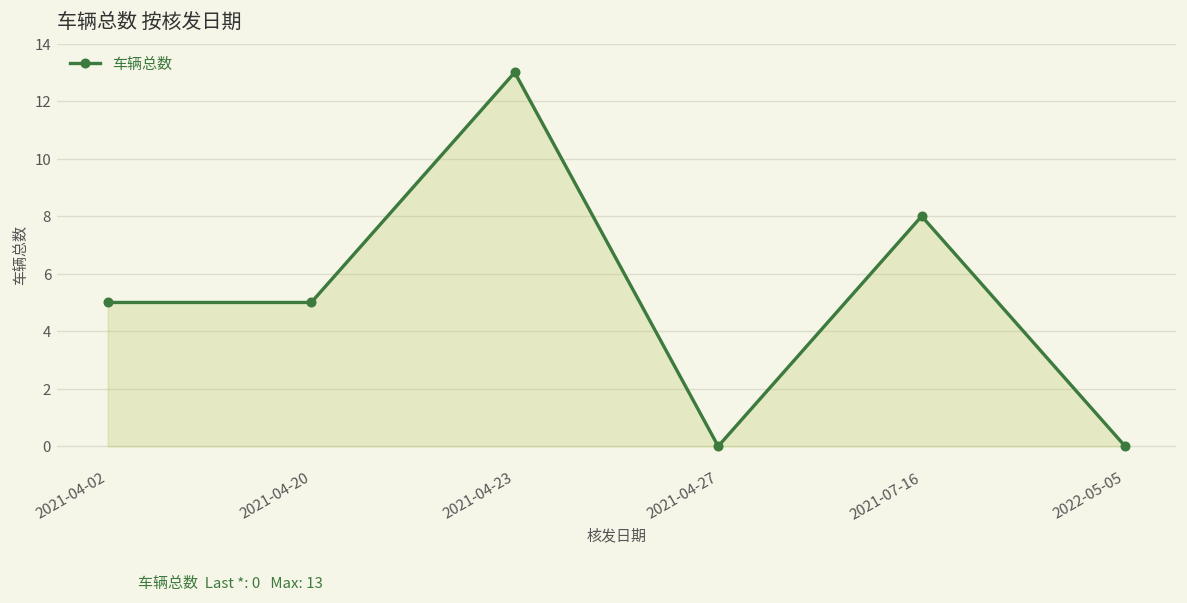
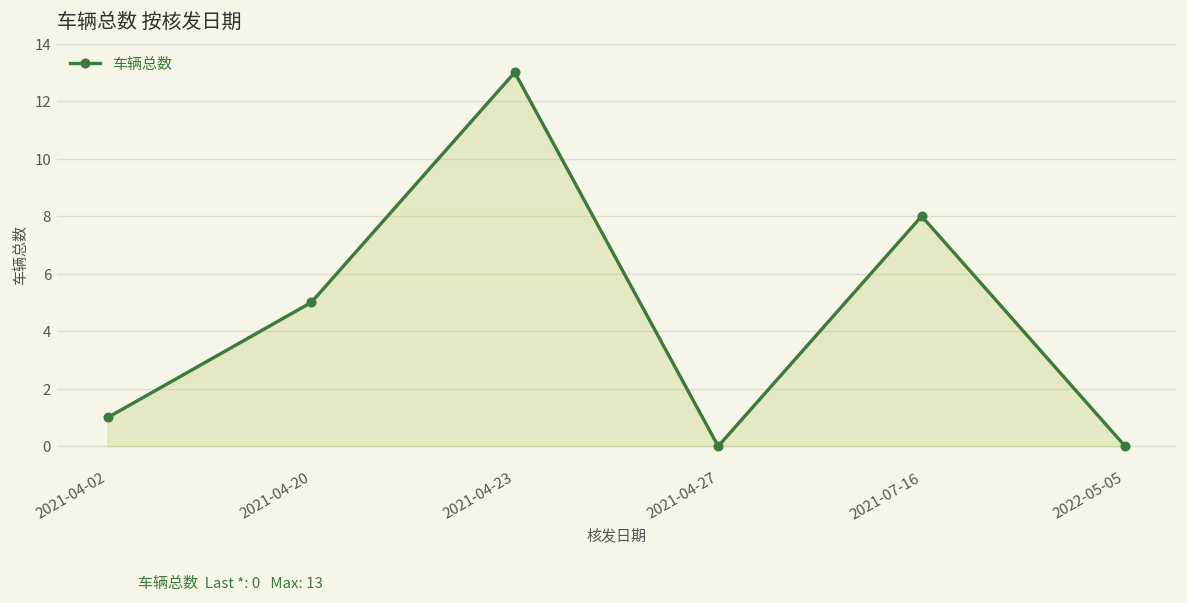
2021-04-02: 5 -> 1
